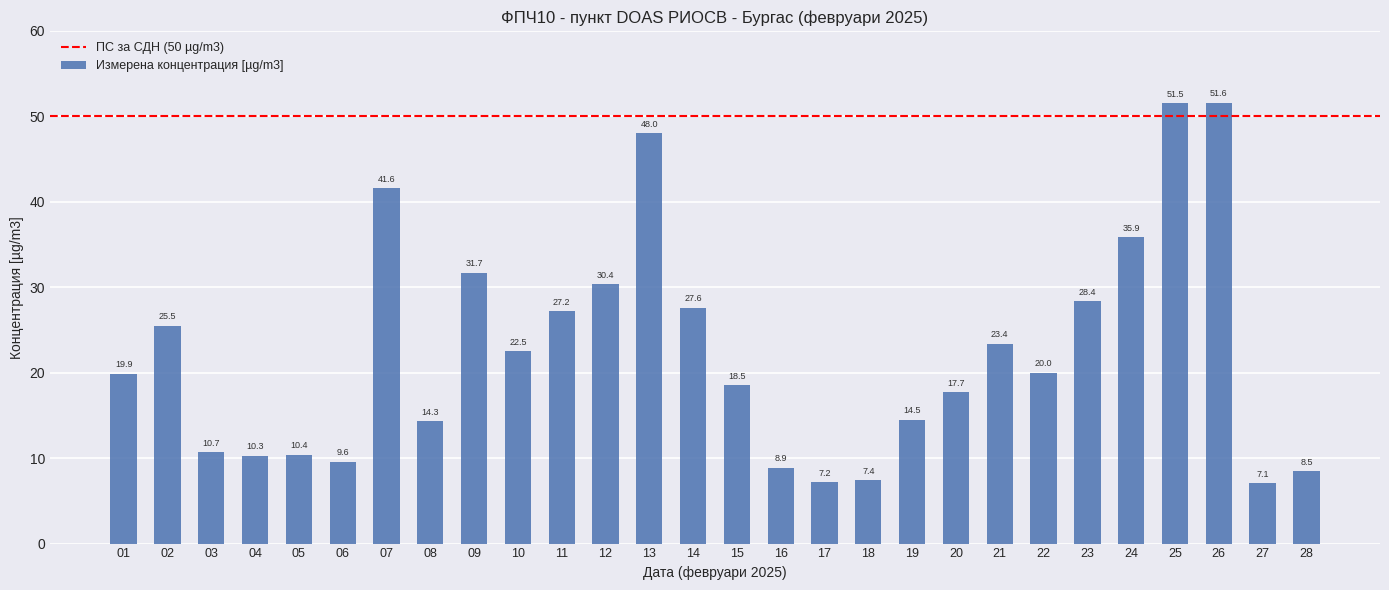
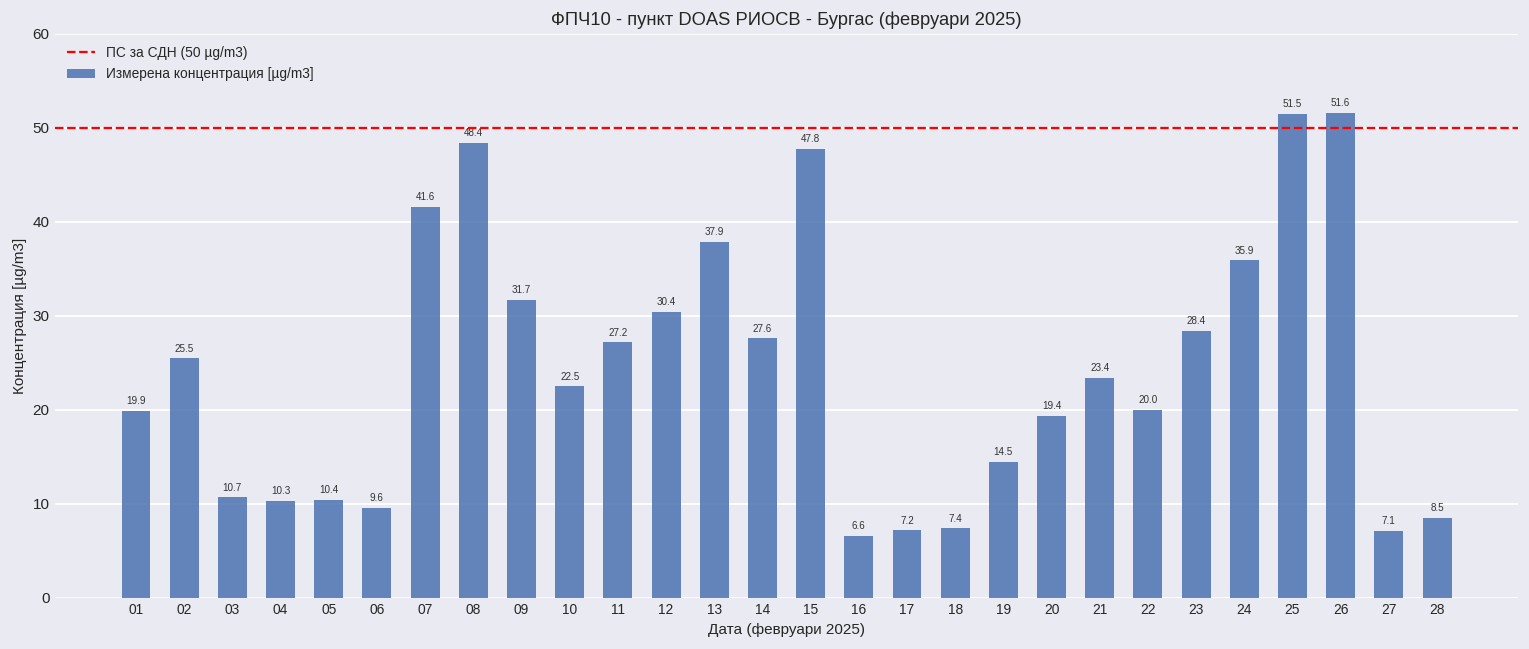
08: 14.3 -> 48.4
13: 48.0 -> 37.9
15: 18.5 -> 47.8
16: 8.9 -> 6.6
20: 17.7 -> 19.4
